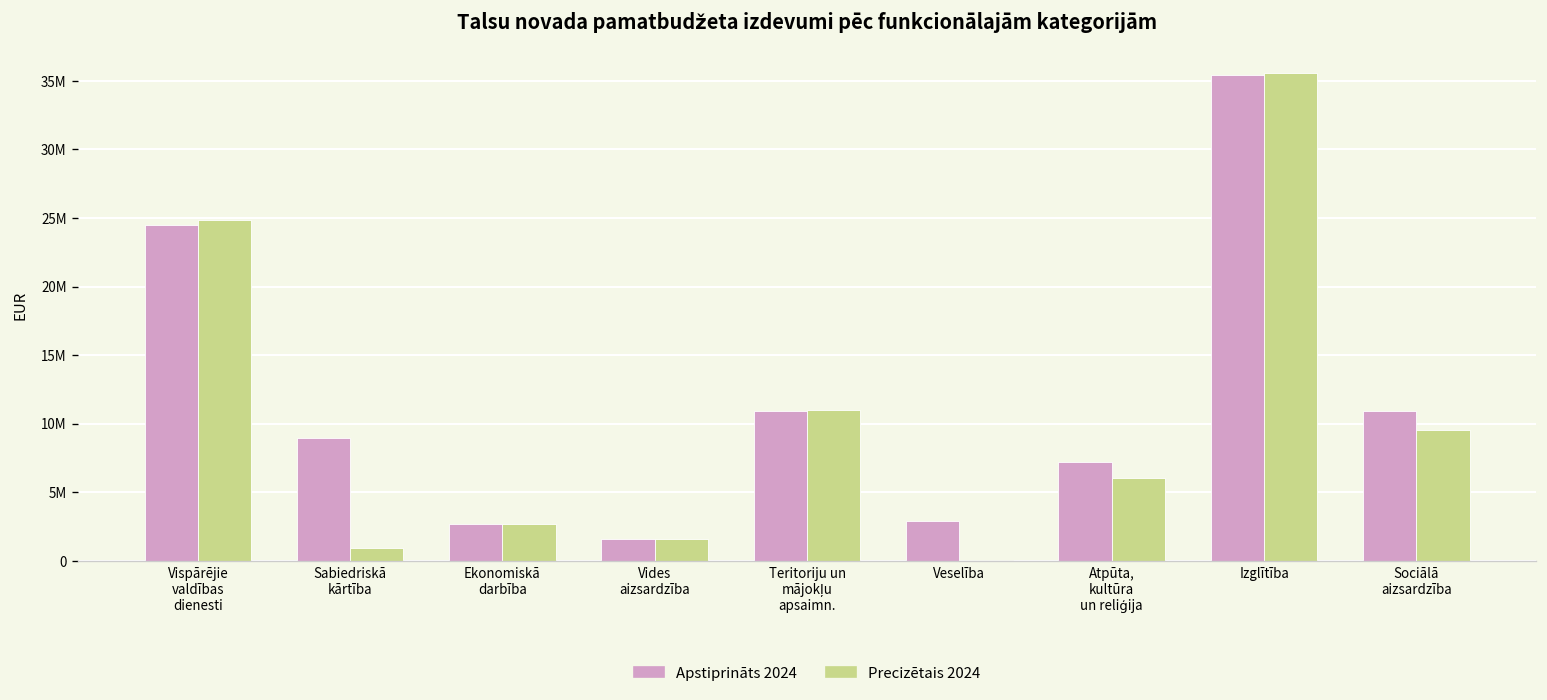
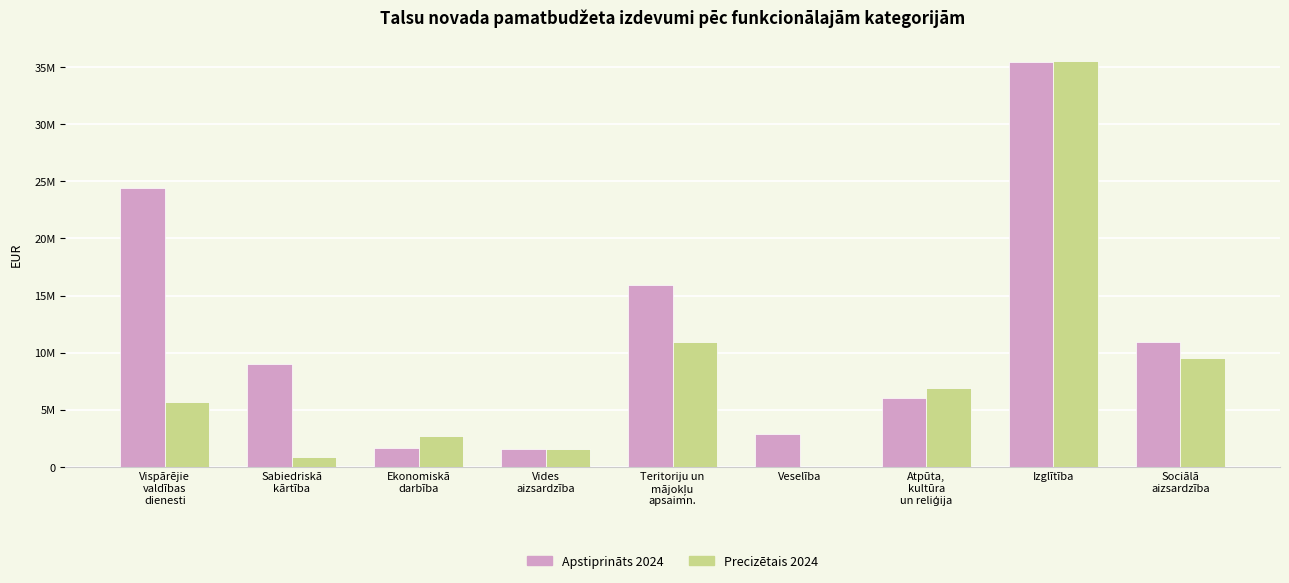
Precizētais 2024, Vispārējie valdības dienesti: 24900000 -> 5700000
Apstiprināts 2024, Ekonomiskā darbība: 2700000 -> 1700000
Apstiprināts 2024, Teritoriju un mājokļu apsaimn.: 11000000 -> 15900000
Apstiprināts 2024, Atpūta, kultūra un reliģija: 7200000 -> 6100000
Precizētais 2024, Atpūta, kultūra un reliģija: 6100000 -> 6900000
